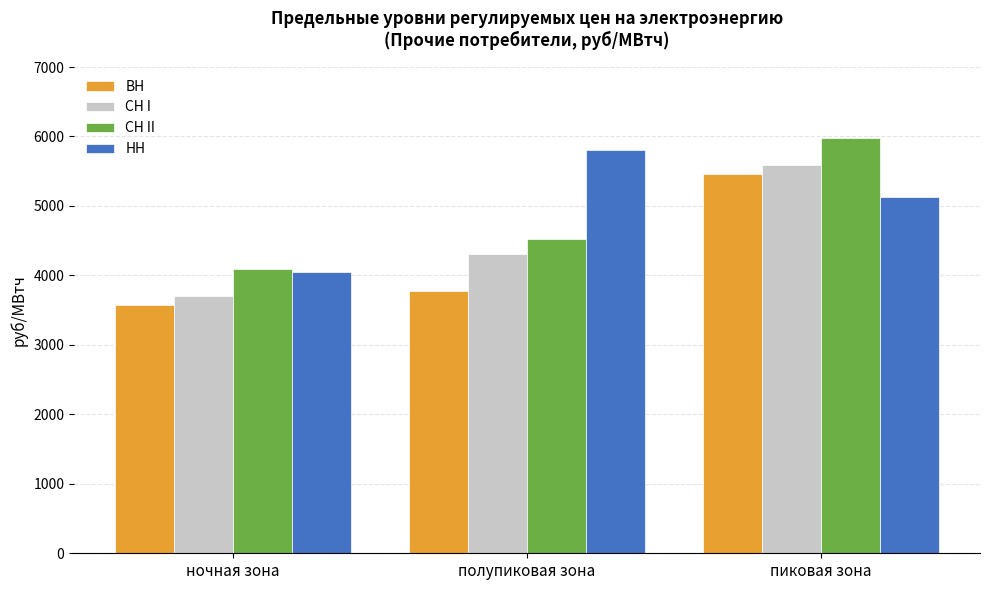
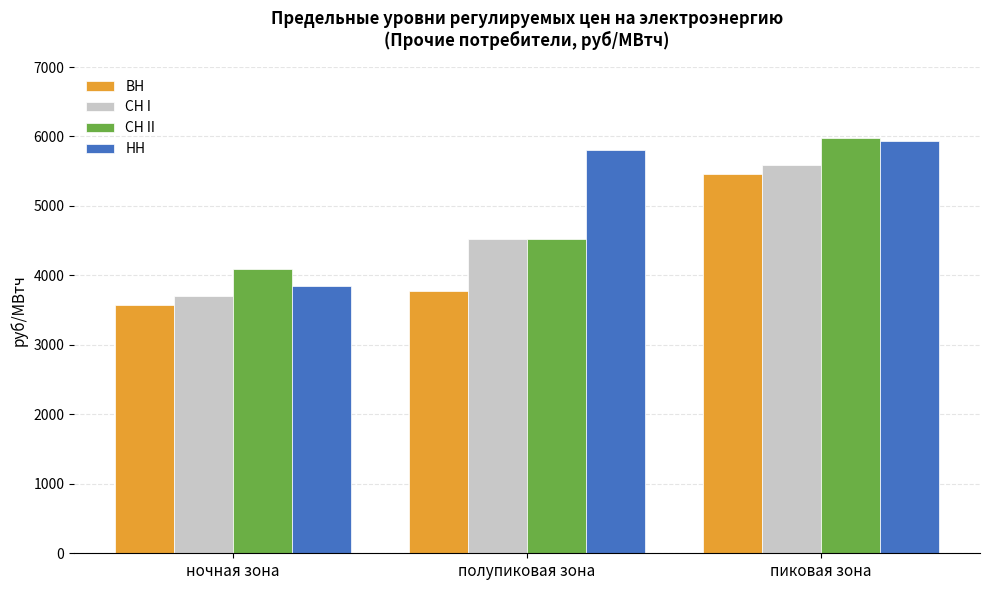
НН, ночная зона: 4100 -> 3800
СН I, полупиковая зона: 4300 -> 4500
НН, пиковая зона: 5100 -> 5900
